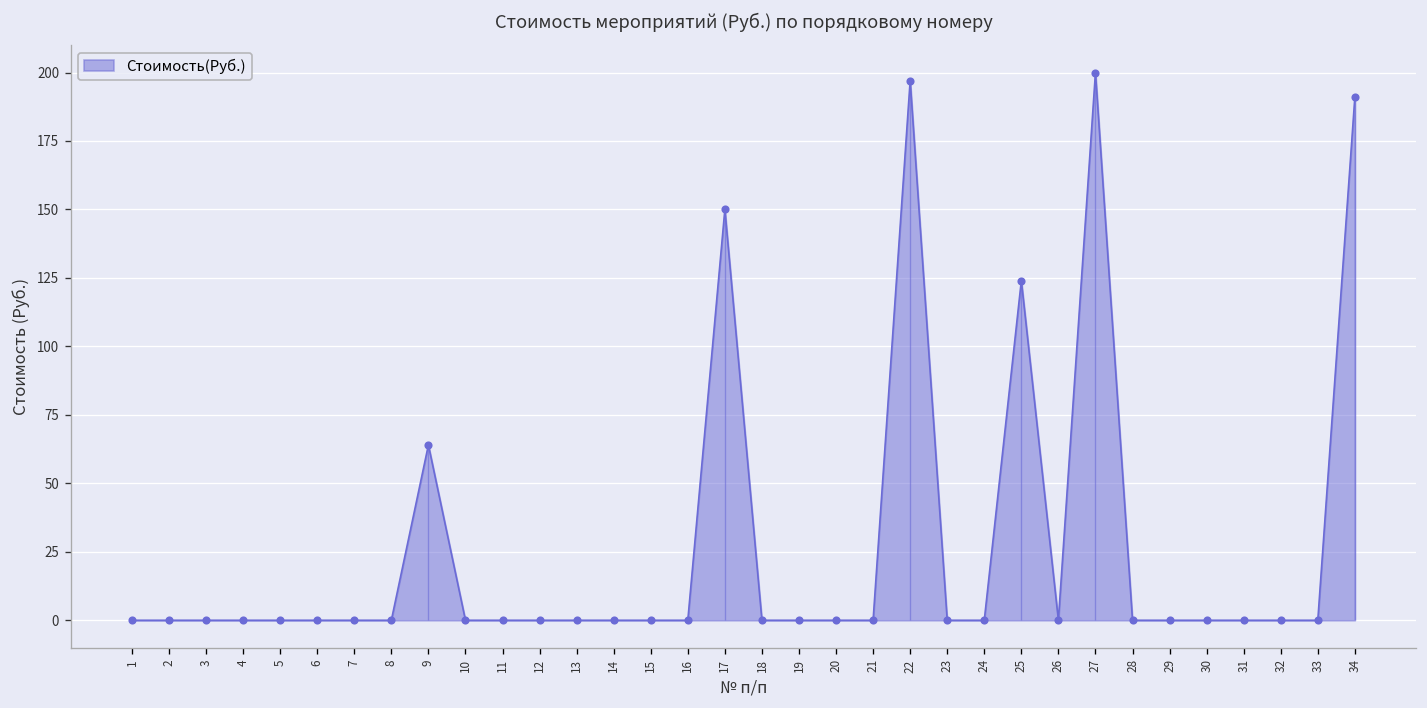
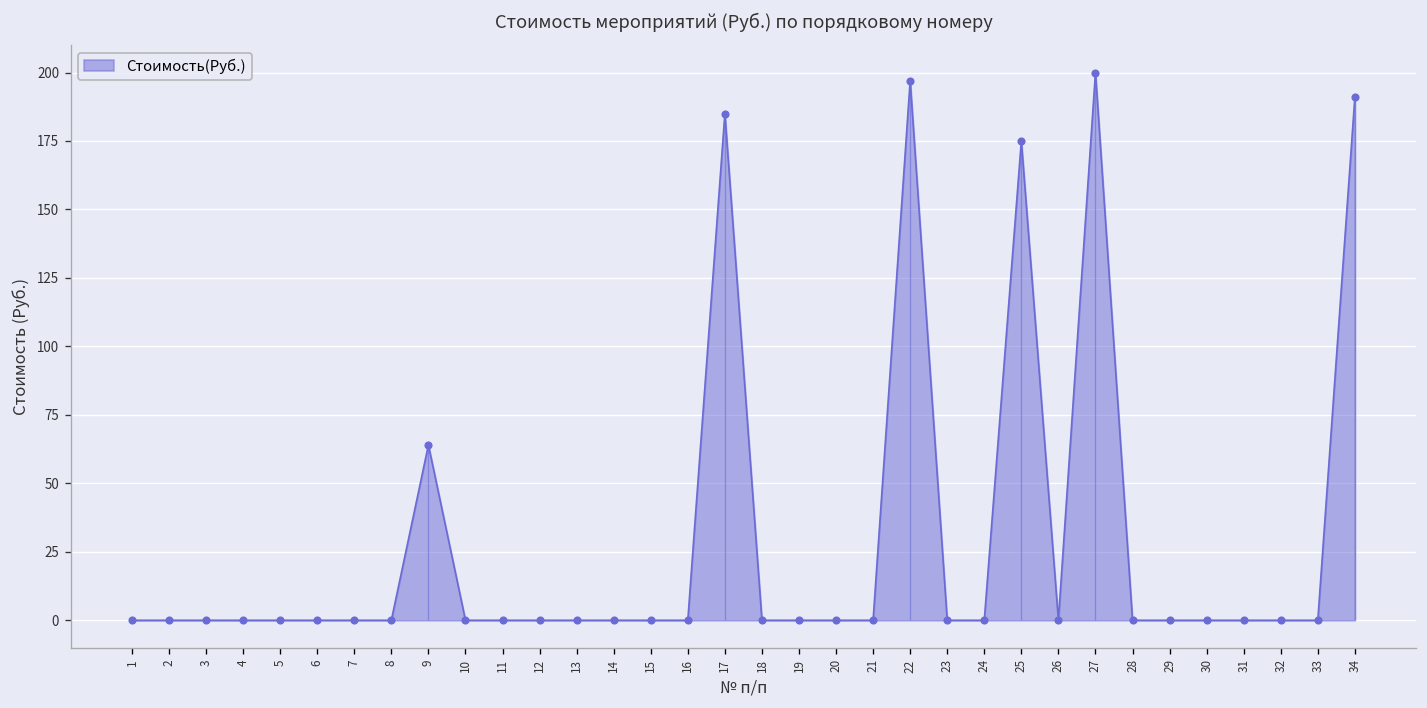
17: 150 -> 185
25: 124 -> 175
